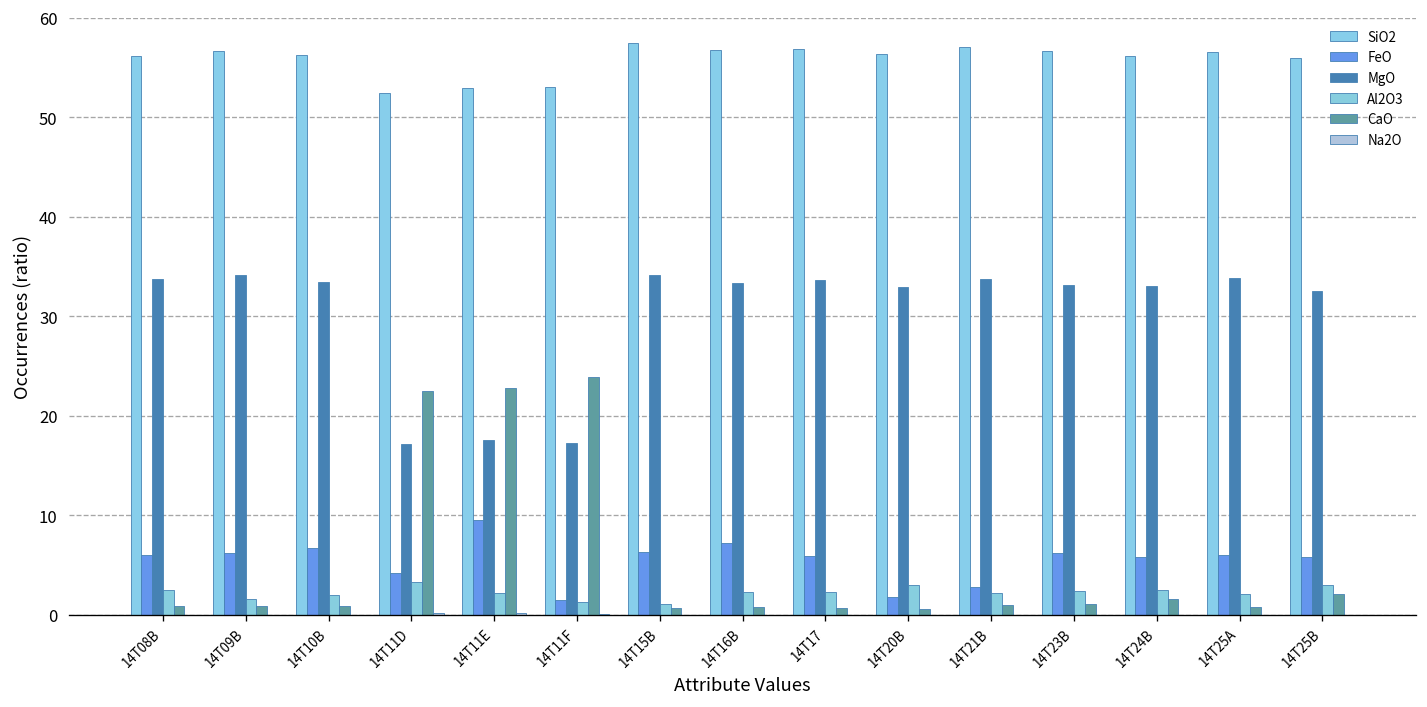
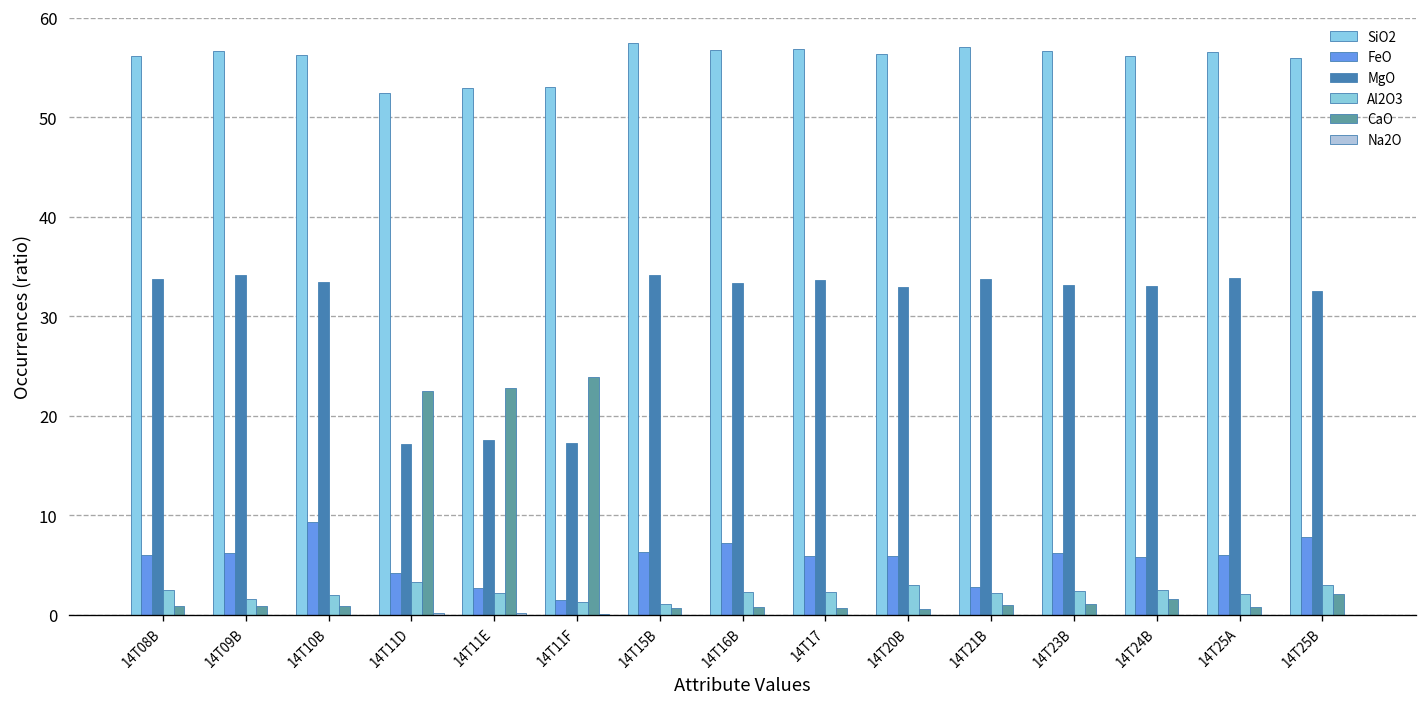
FeO, 14T10B: 7 -> 9
FeO, 14T11E: 10 -> 3
FeO, 14T20B: 2 -> 6
FeO, 14T25B: 6 -> 8
